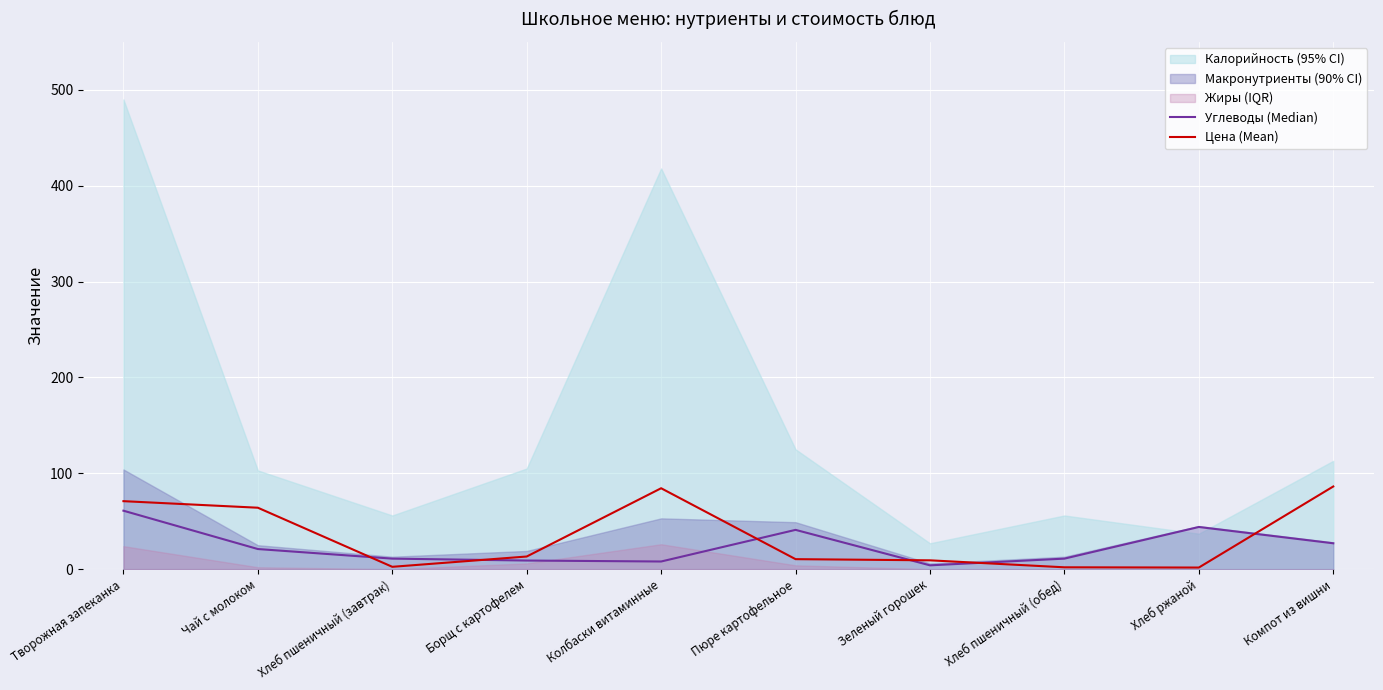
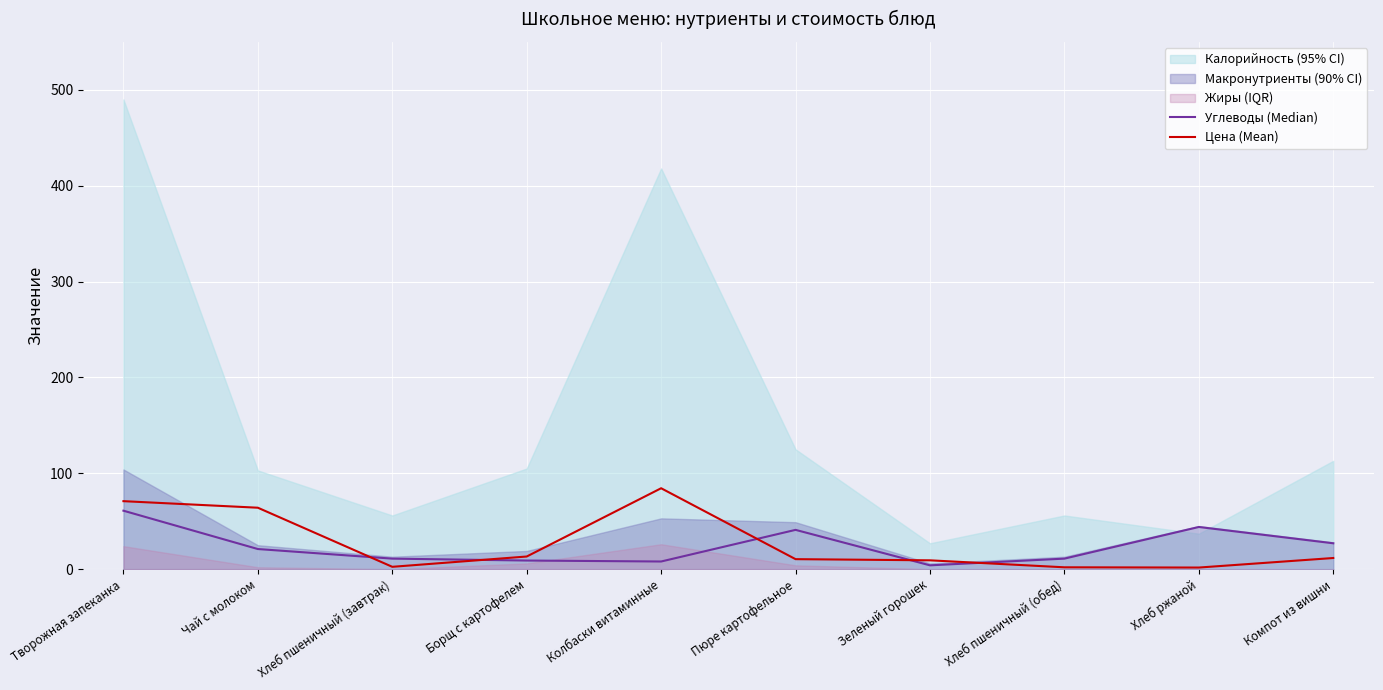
Цена (Mean), Компот из вишни: 90 -> 10
